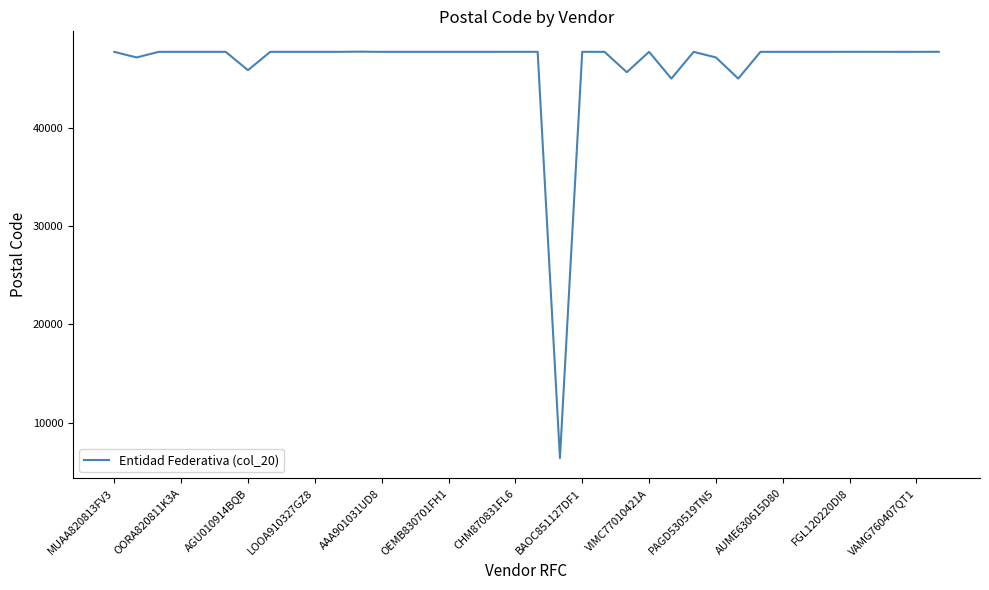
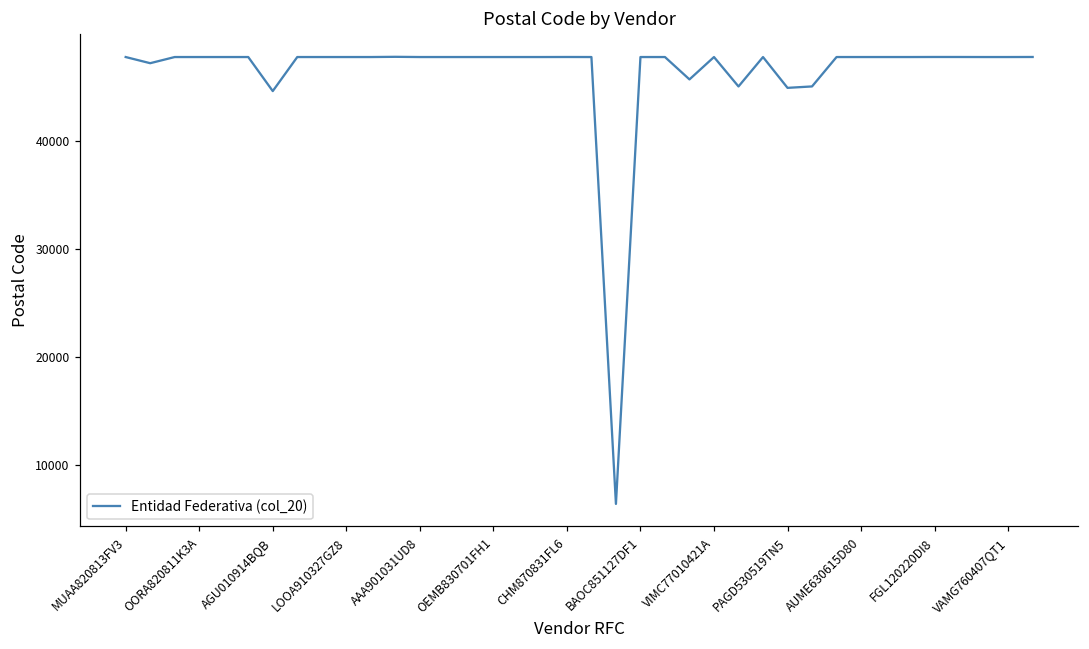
AGU010914BQB: 46000 -> 45000
PAGD530519TN5: 47000 -> 45000
